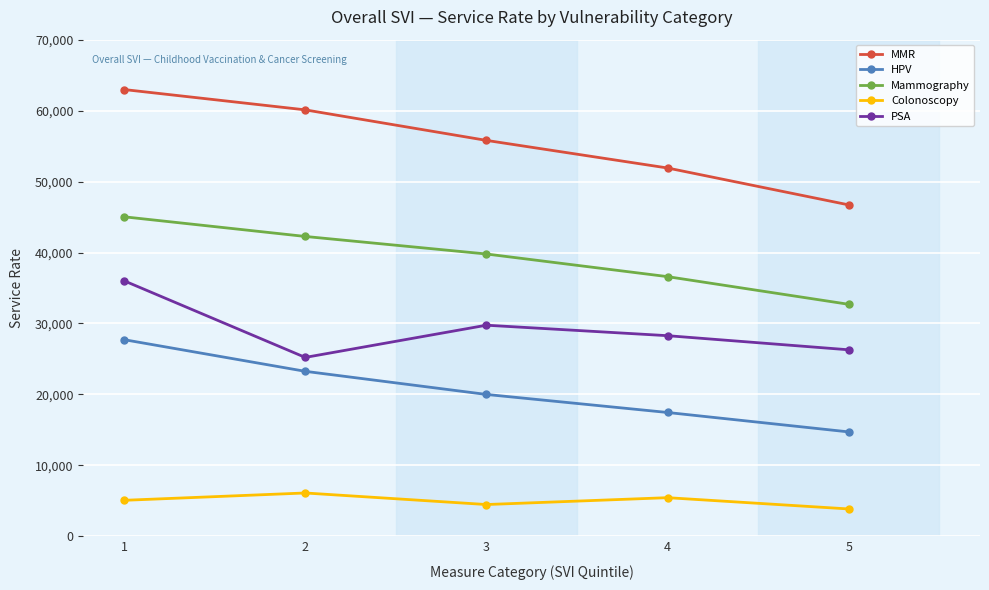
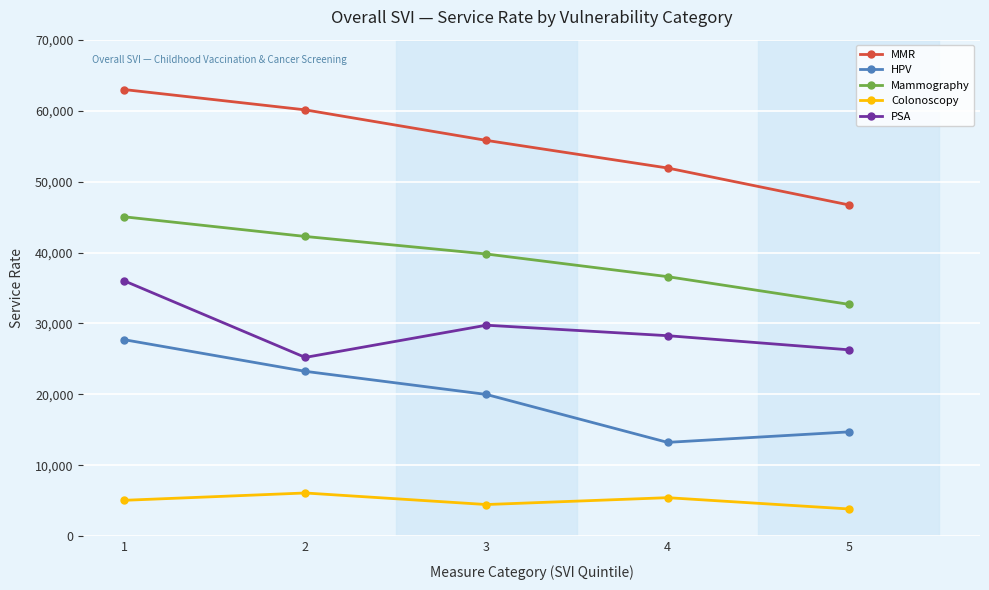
HPV, 4: 17,000 -> 13,000
